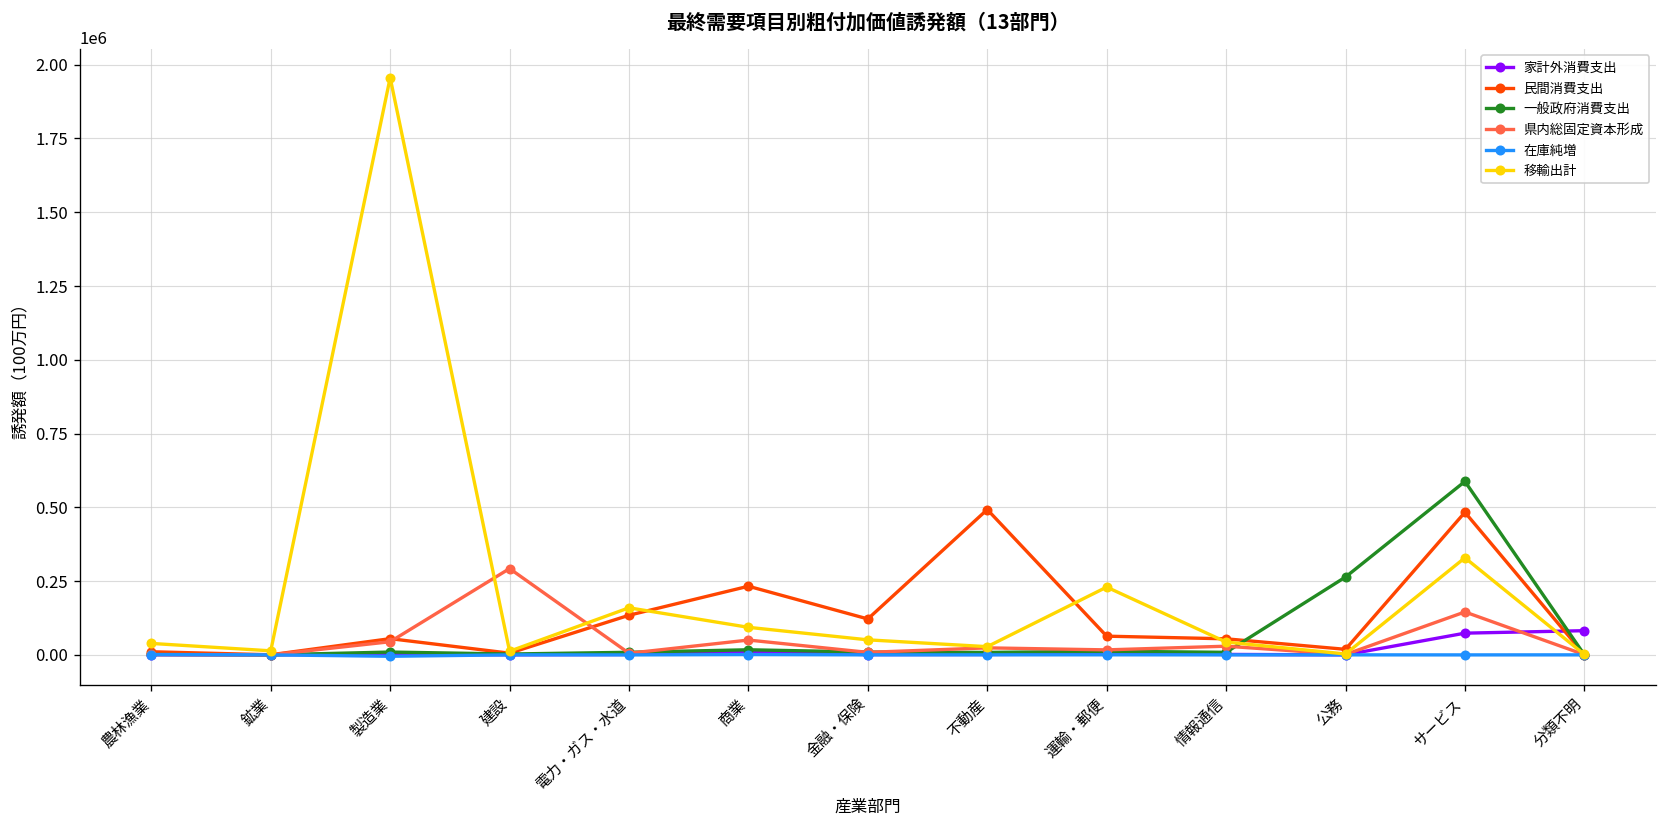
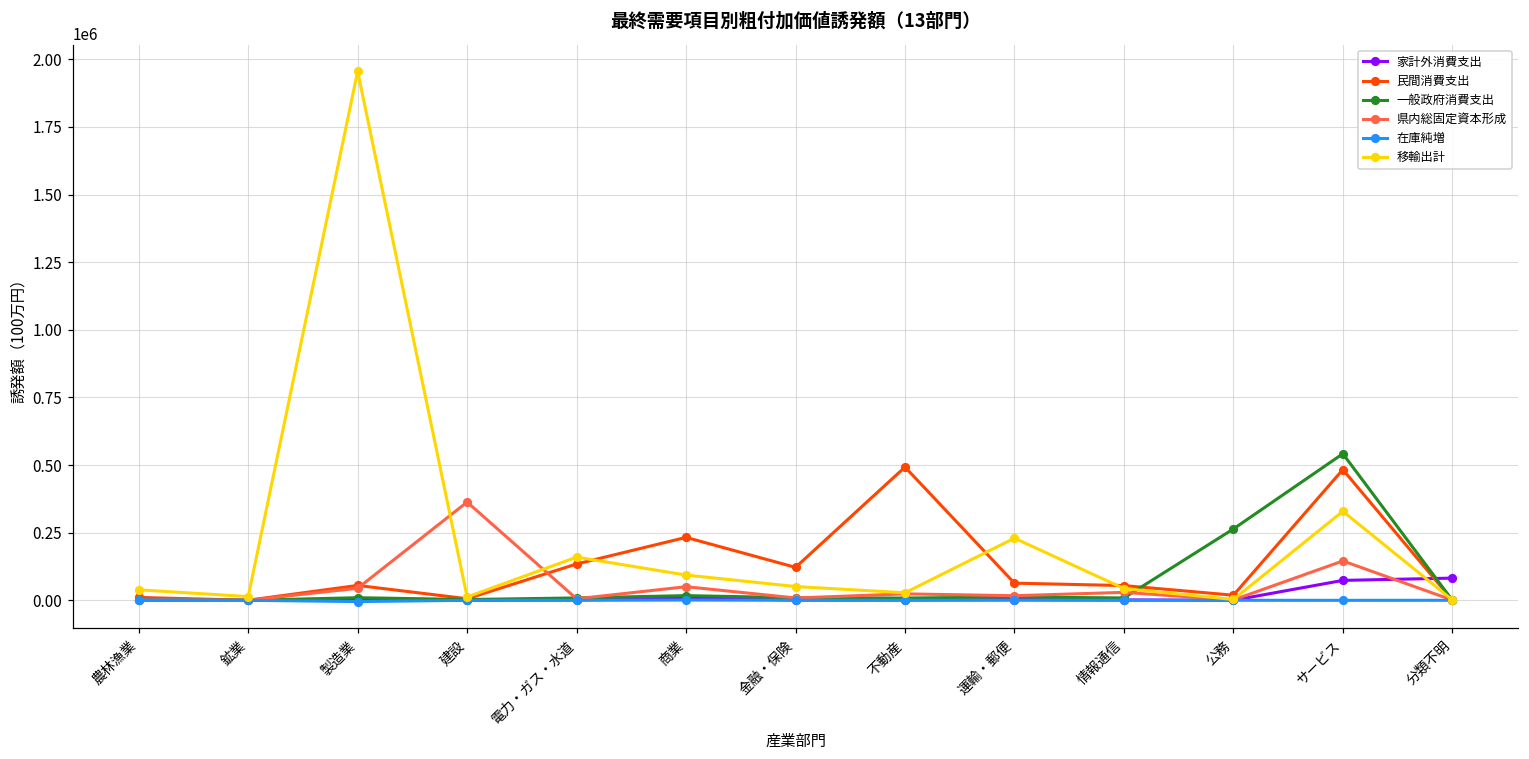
県内総固定資本形成, 建設: 290000 -> 360000
一般政府消費支出, サービス: 590000 -> 540000
